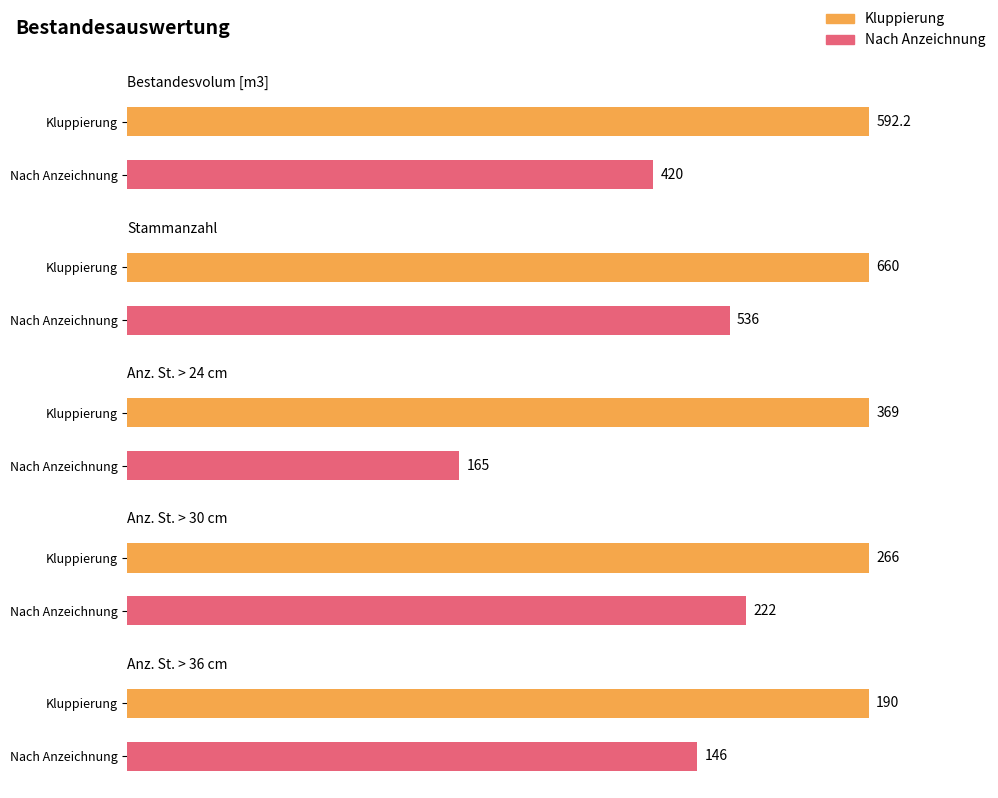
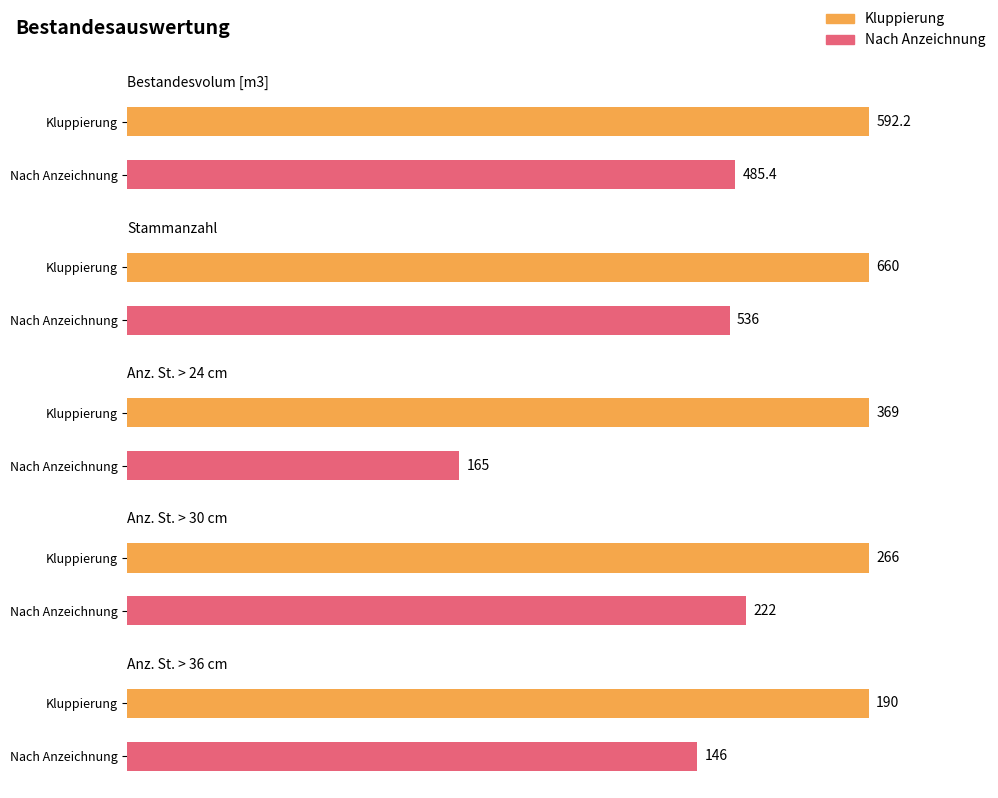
Bestandesvolum [m3], Nach Anzeichnung: 420 -> 485.4
